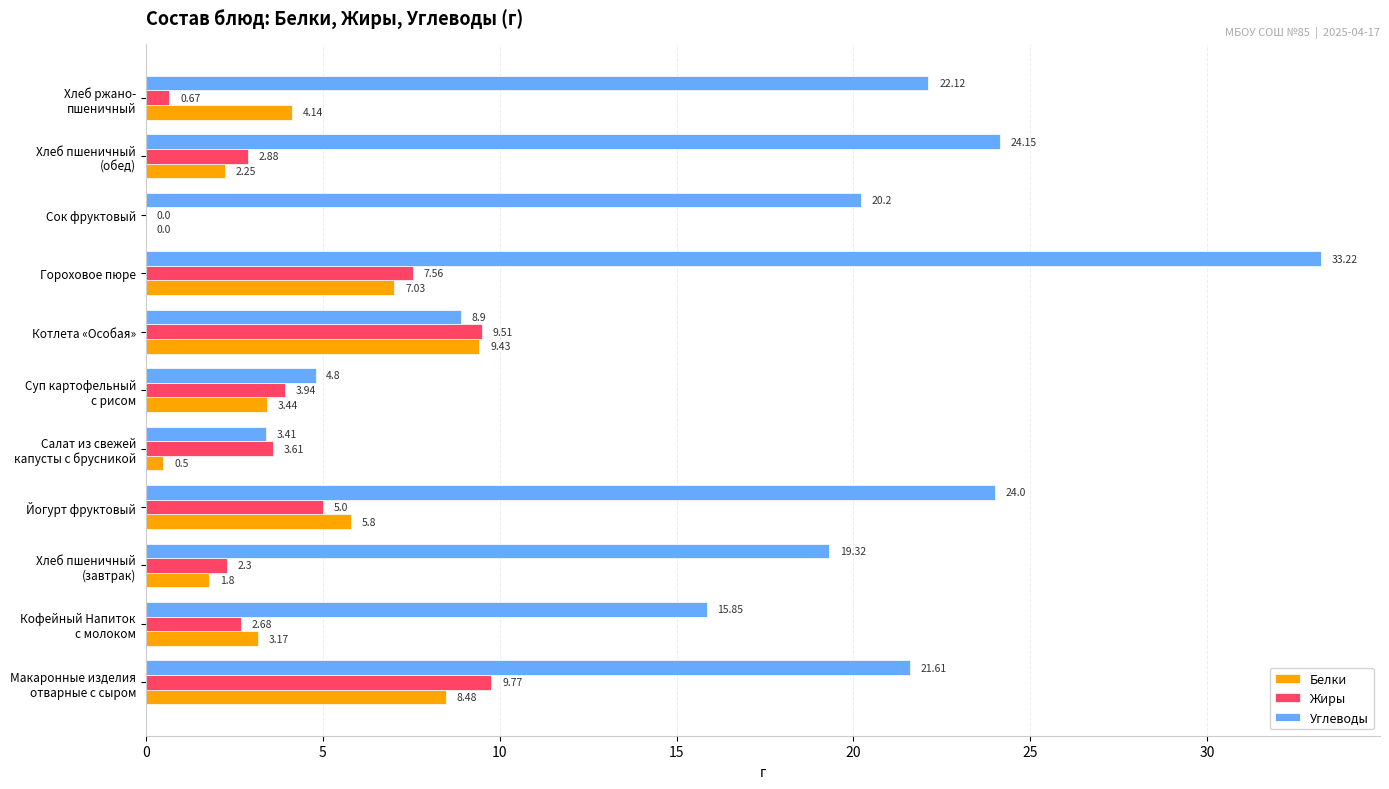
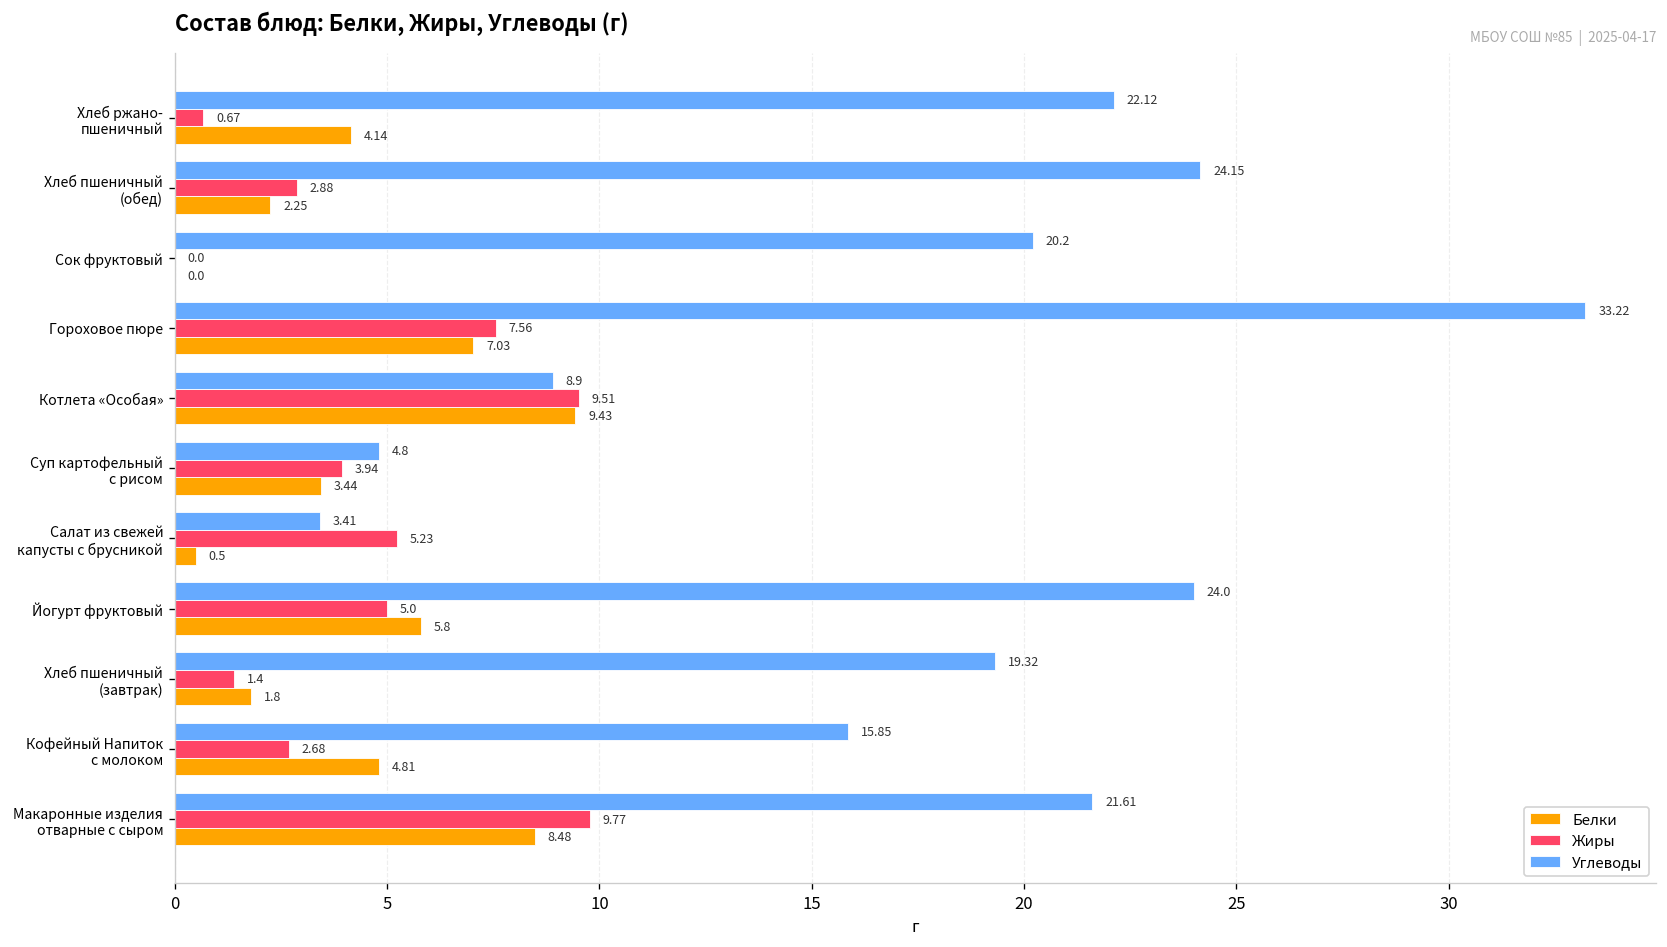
Жиры, Салат из свежей капусты с брусникой: 3.61 -> 5.23
Жиры, Хлеб пшеничный (завтрак): 2.3 -> 1.4
Белки, Кофейный Напиток с молоком: 3.17 -> 4.81
